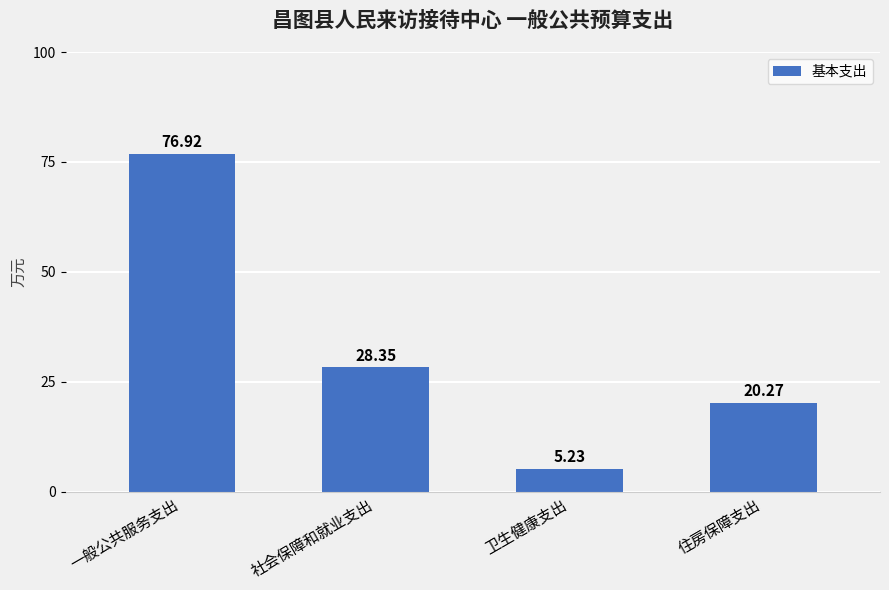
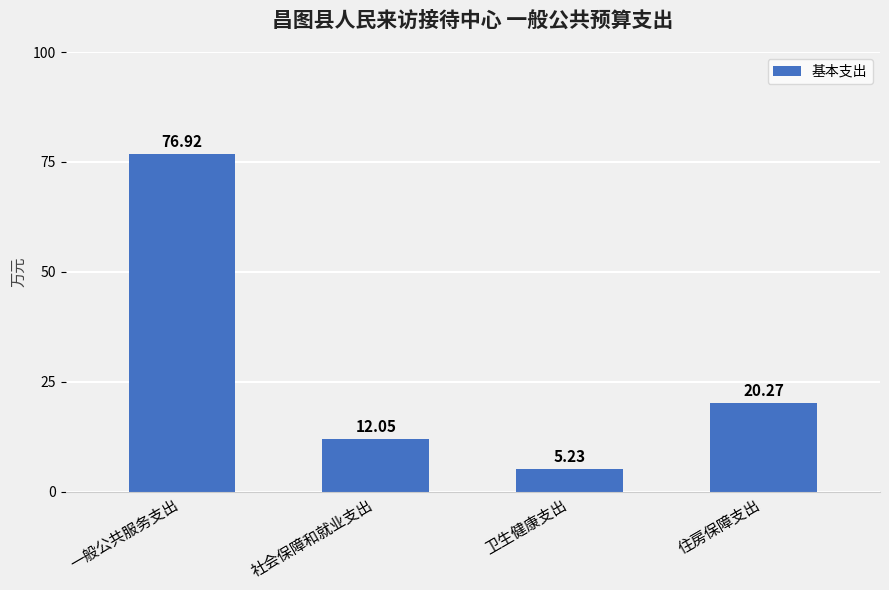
社会保障和就业支出: 28.35 -> 12.05
